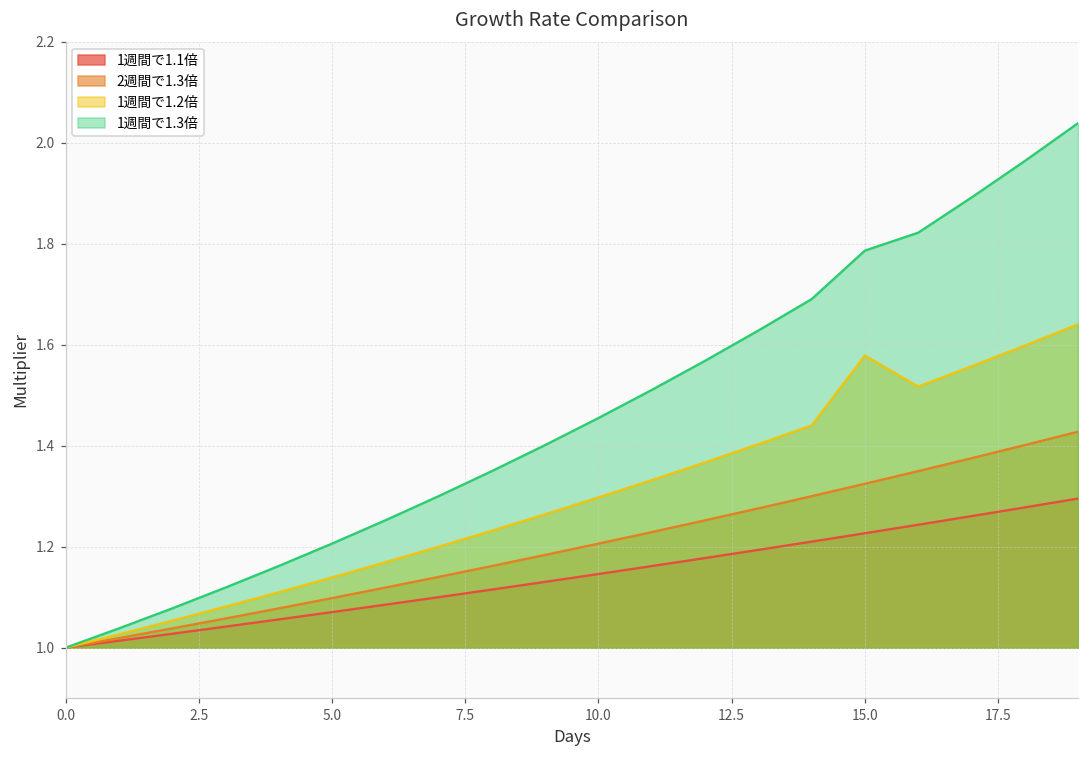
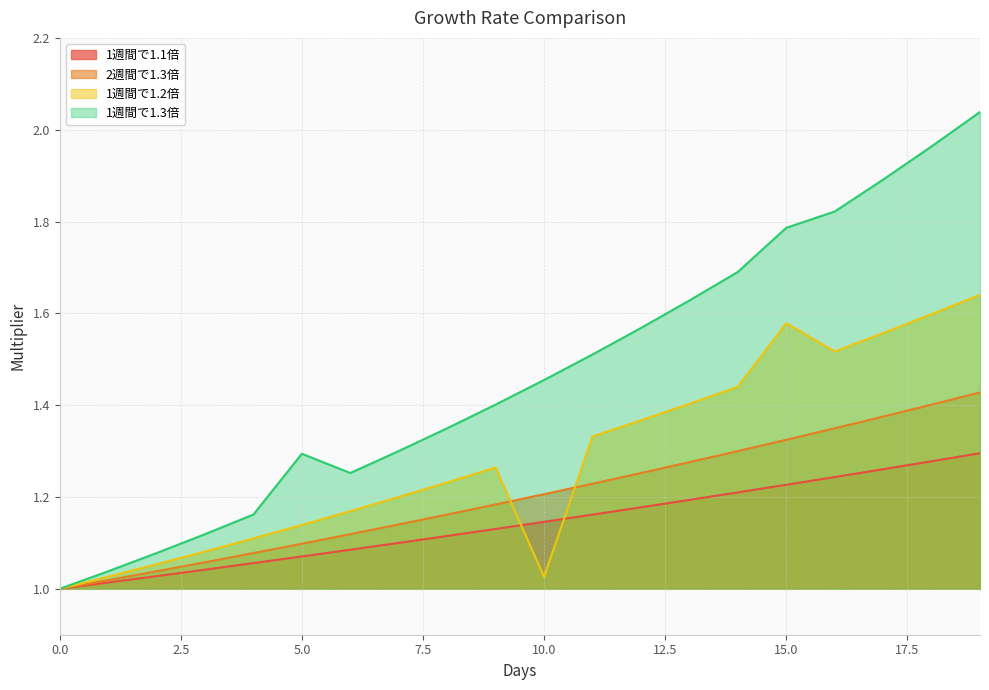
1週間で1.3倍, 5.0: 1.21 -> 1.29
1週間で1.2倍, 10.0: 1.30 -> 1.03
